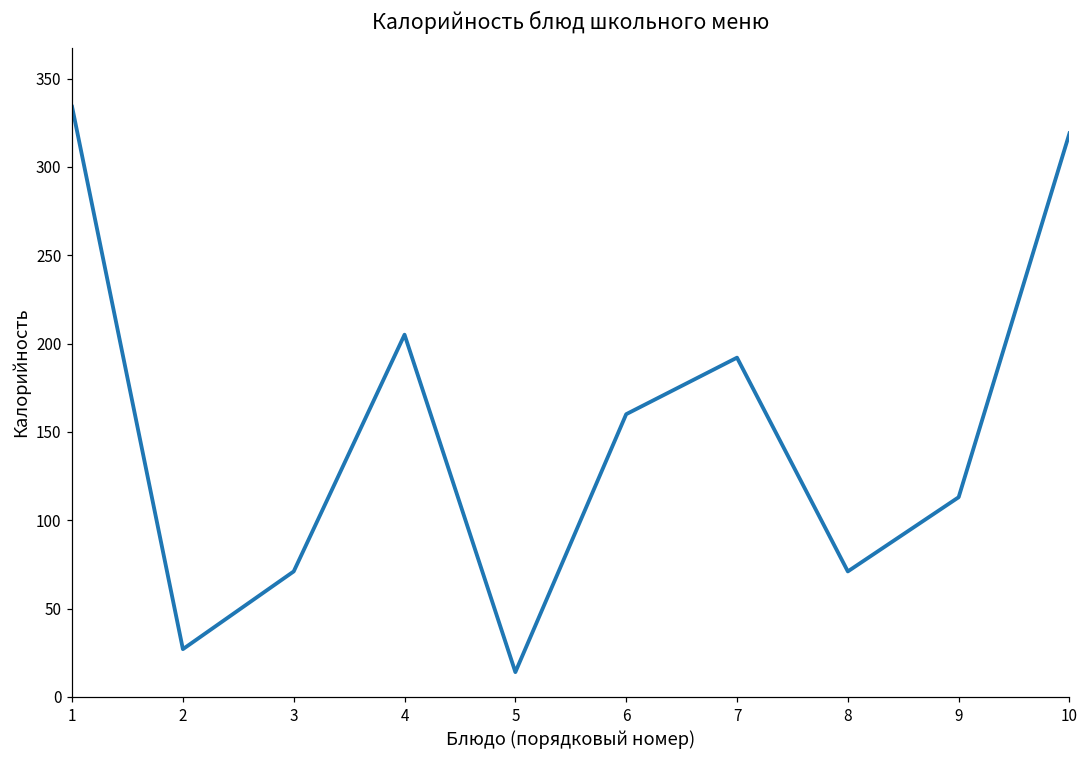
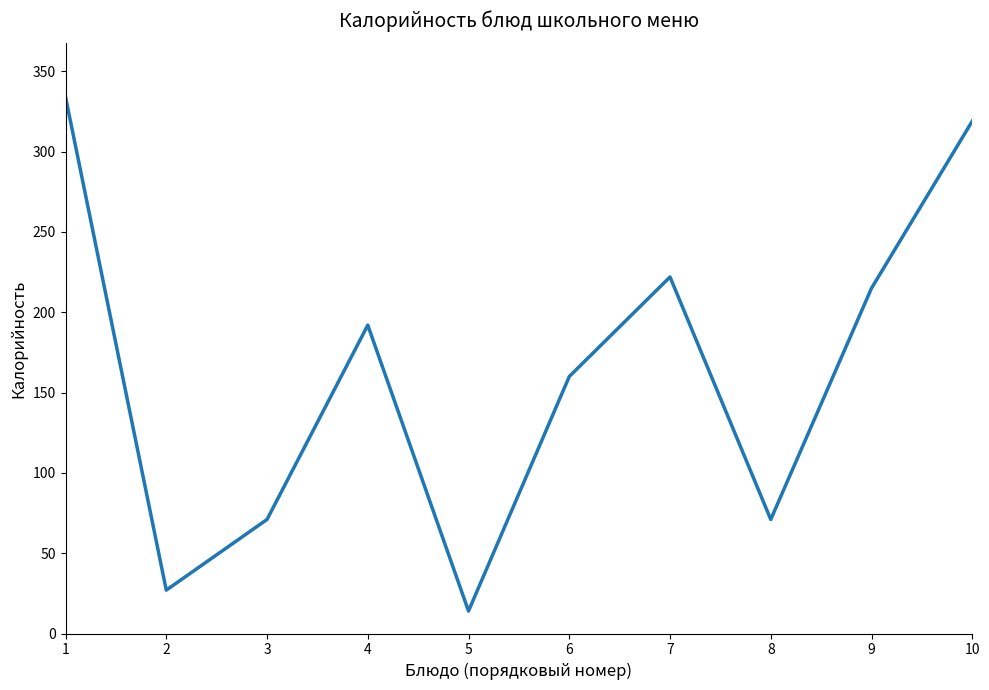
4: 205 -> 192
7: 192 -> 222
9: 113 -> 215
